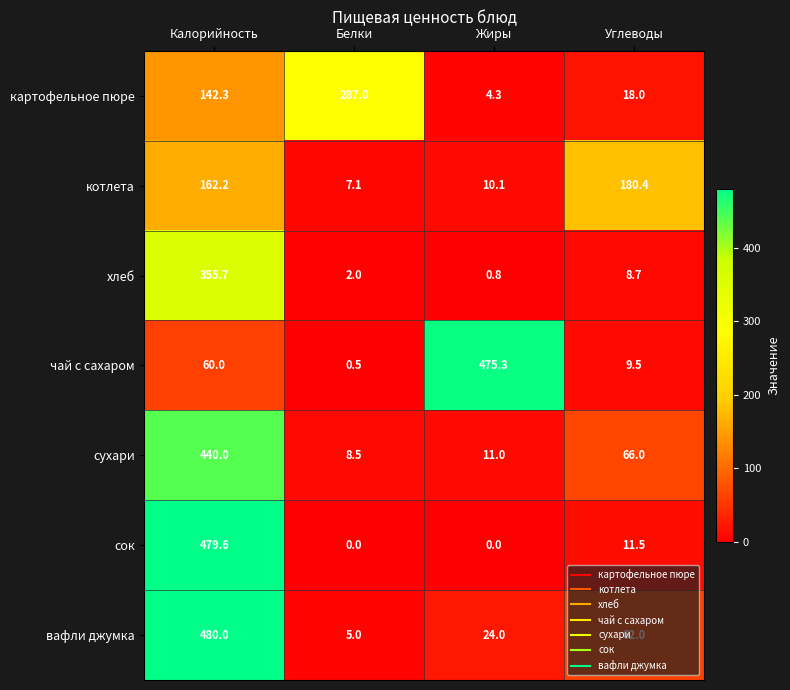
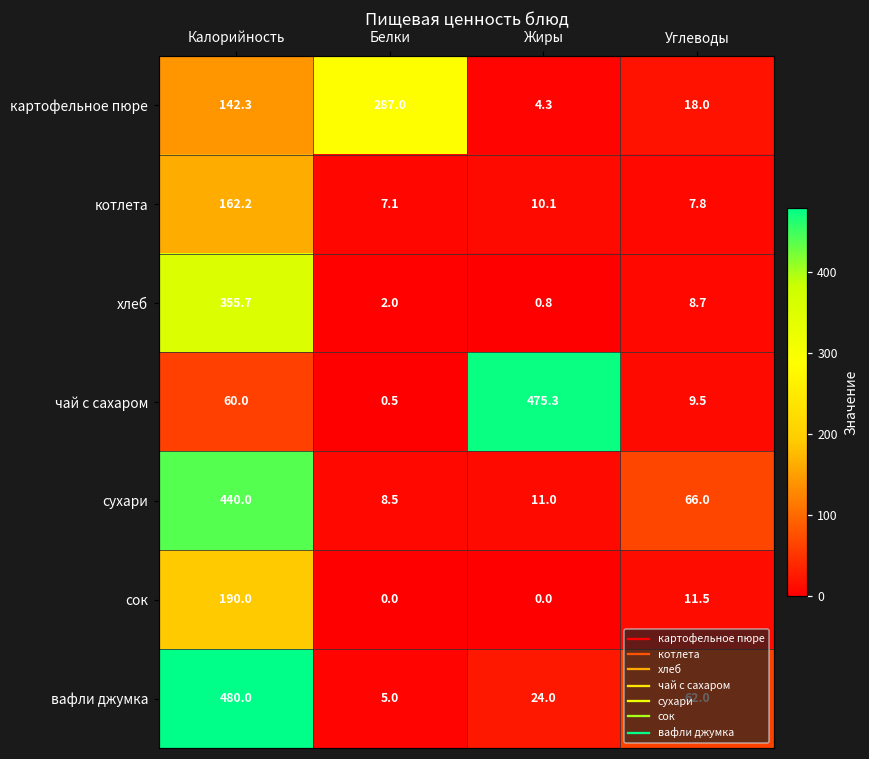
котлета, Углеводы: 180.4 -> 7.8
сок, Калорийность: 479.6 -> 190.0
